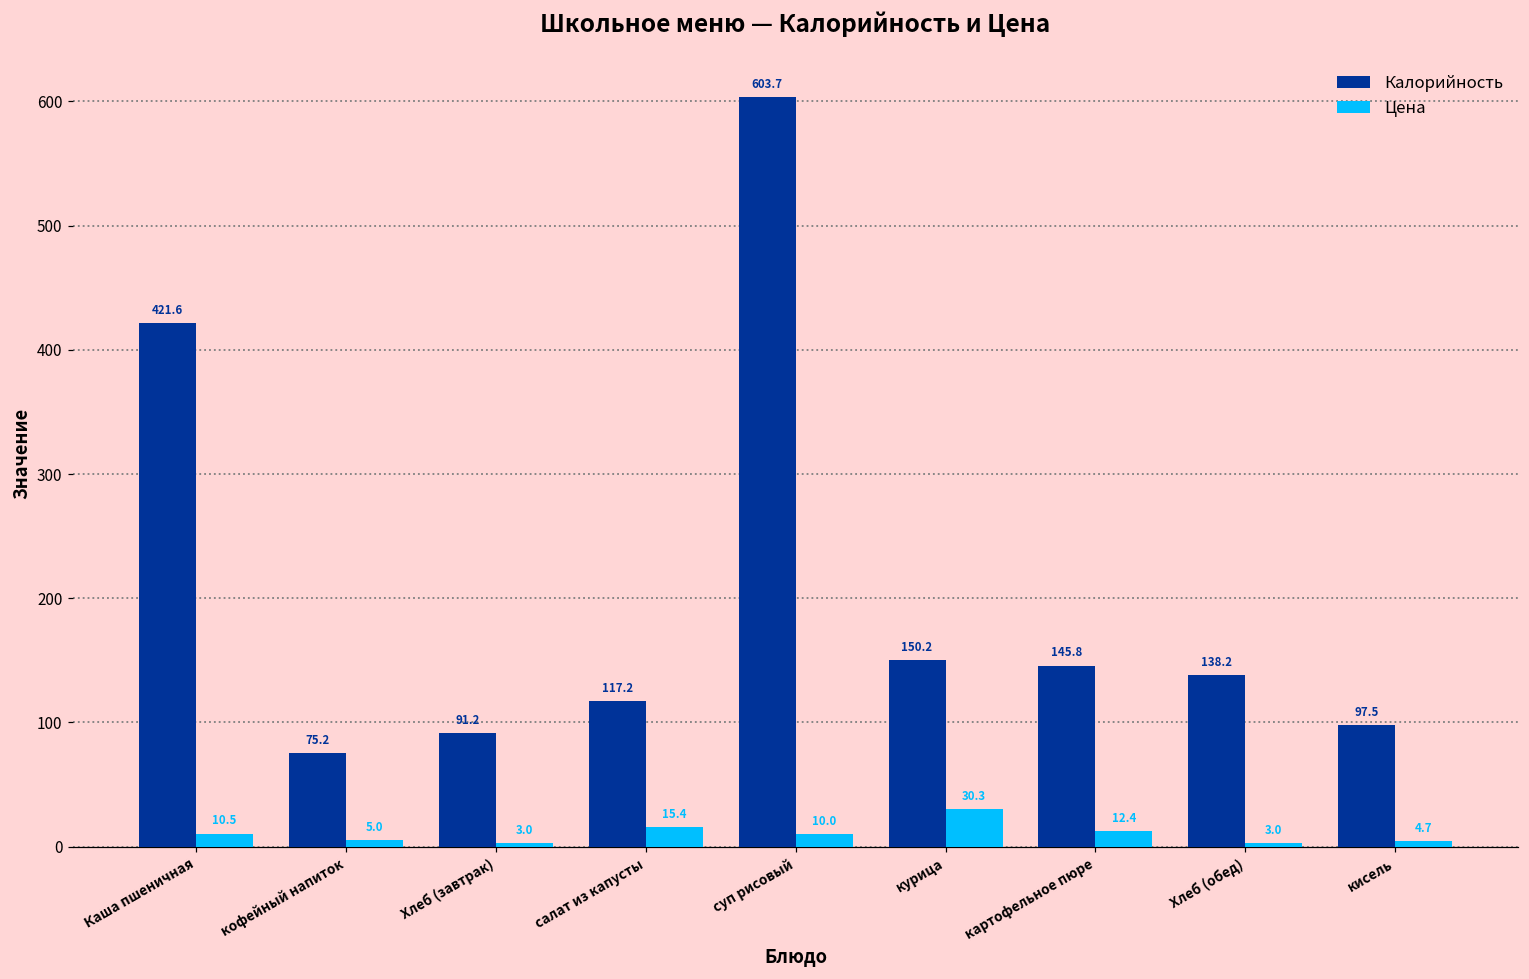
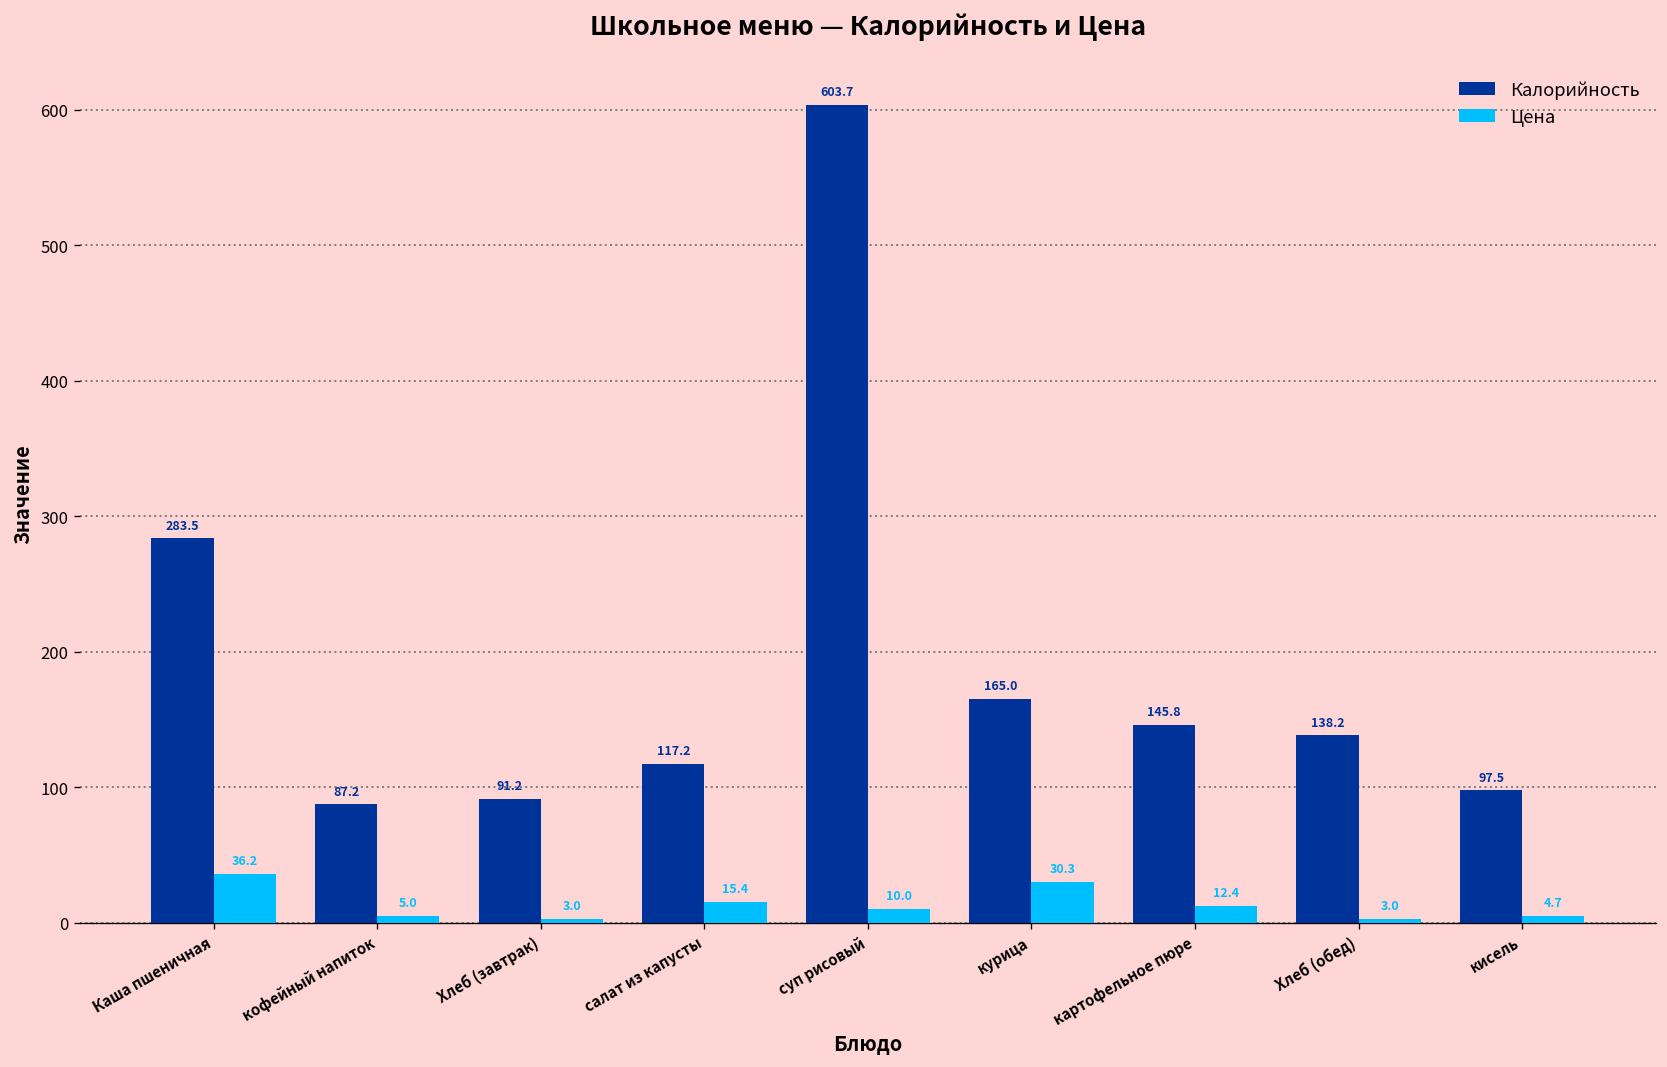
Калорийность, Каша пшеничная: 421.6 -> 283.5
Цена, Каша пшеничная: 10.5 -> 36.2
Калорийность, кофейный напиток: 75.2 -> 87.2
Калорийность, курица: 150.2 -> 165.0
